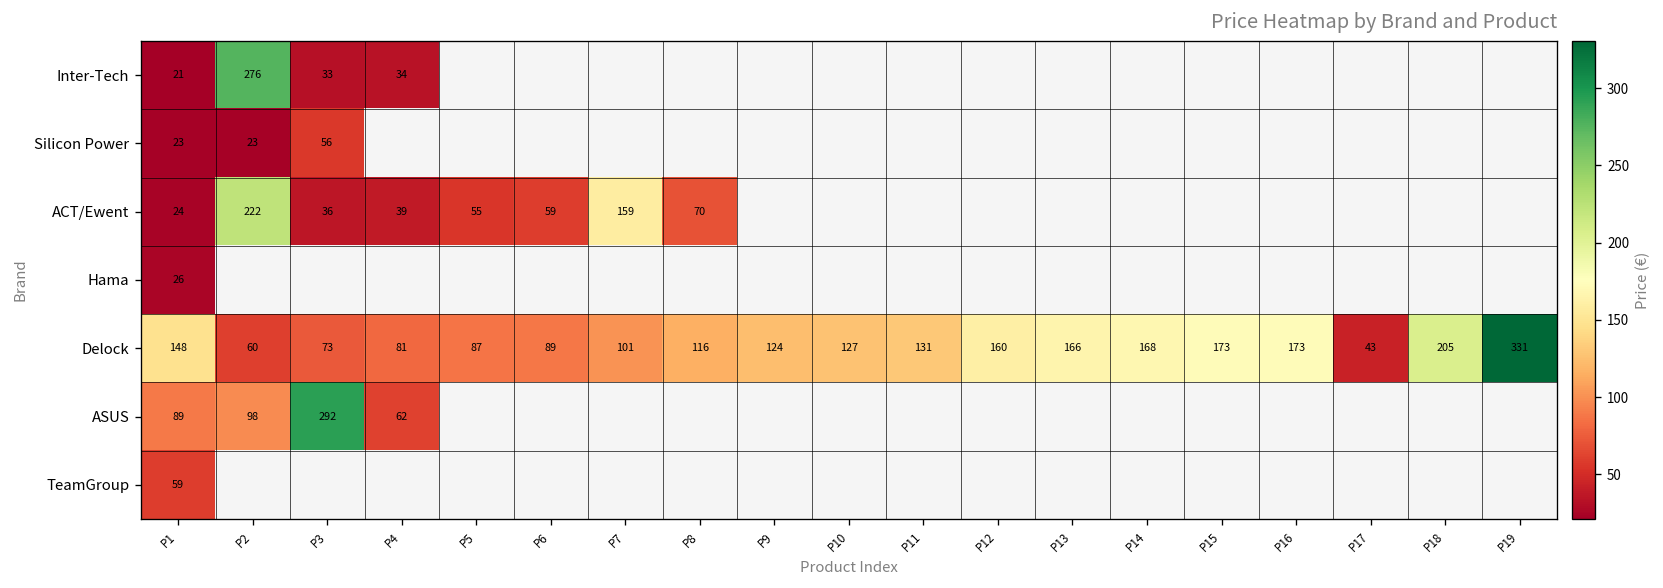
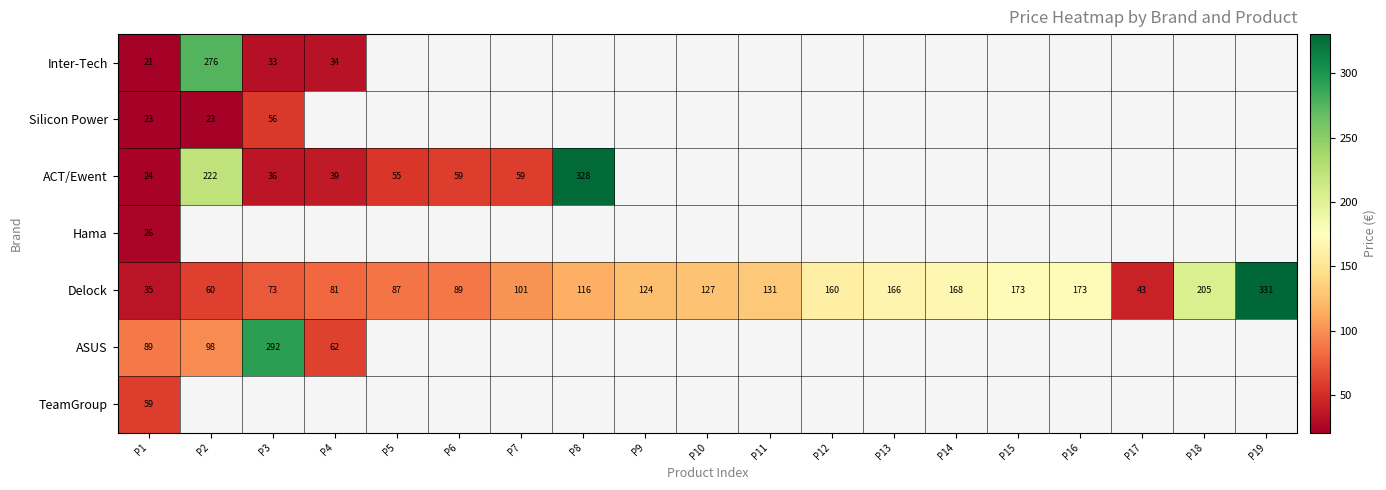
ACT/Ewent, P7: 159 -> 59
ACT/Ewent, P8: 70 -> 328
Delock, P1: 148 -> 35
